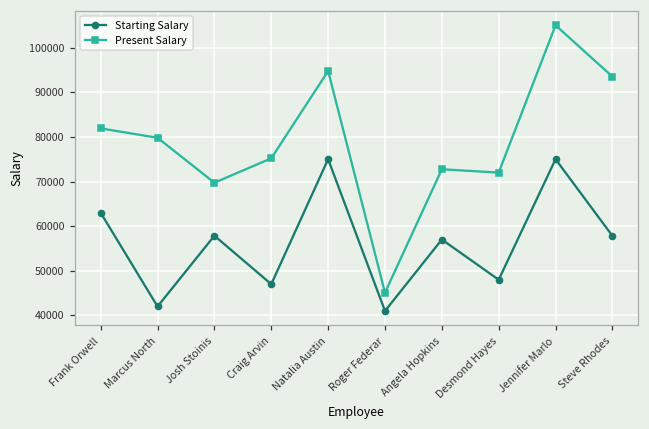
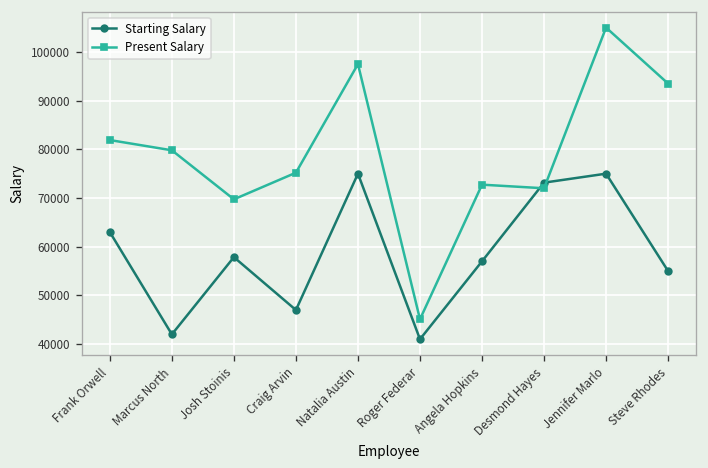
Present Salary, Natalia Austin: 95000 -> 98000
Starting Salary, Desmond Hayes: 48000 -> 73000
Starting Salary, Steve Rhodes: 58000 -> 55000
